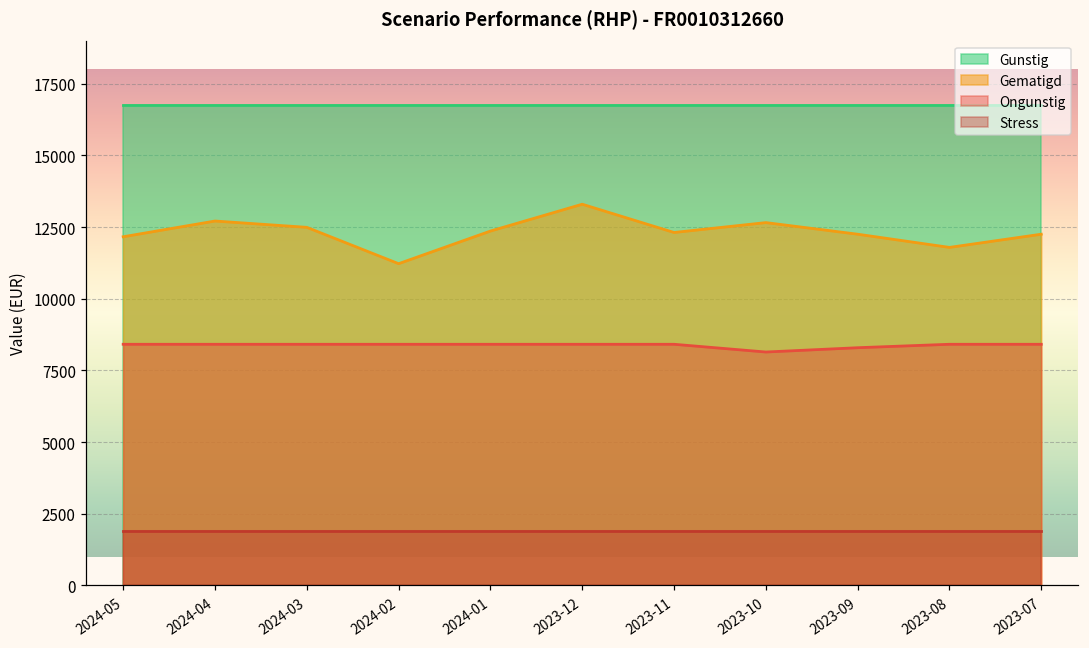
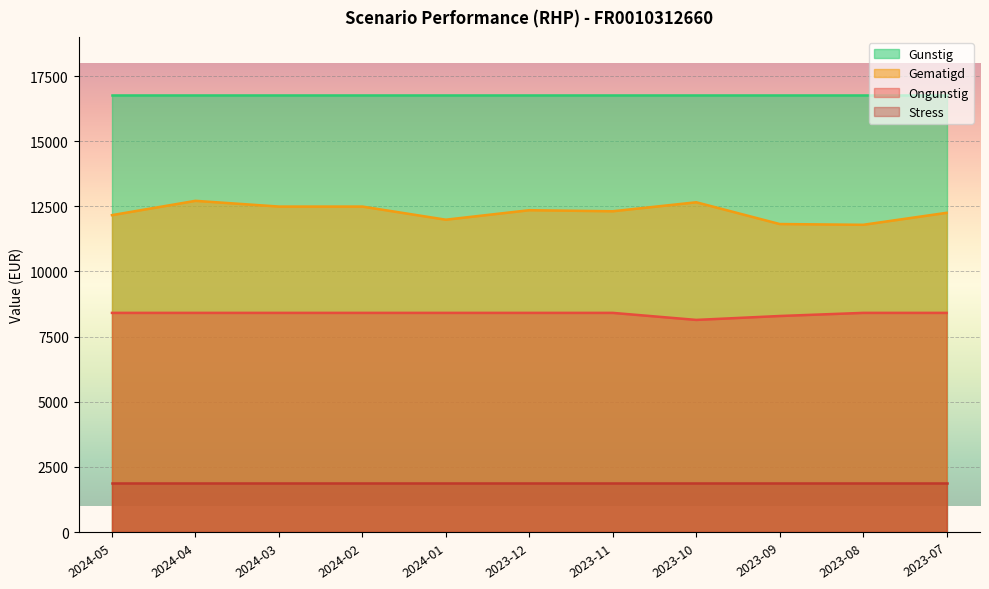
Gematigd, 2024-02: 11200 -> 12500
Gematigd, 2024-01: 12400 -> 12000
Gematigd, 2023-12: 13300 -> 12400
Gematigd, 2023-09: 12300 -> 11800
